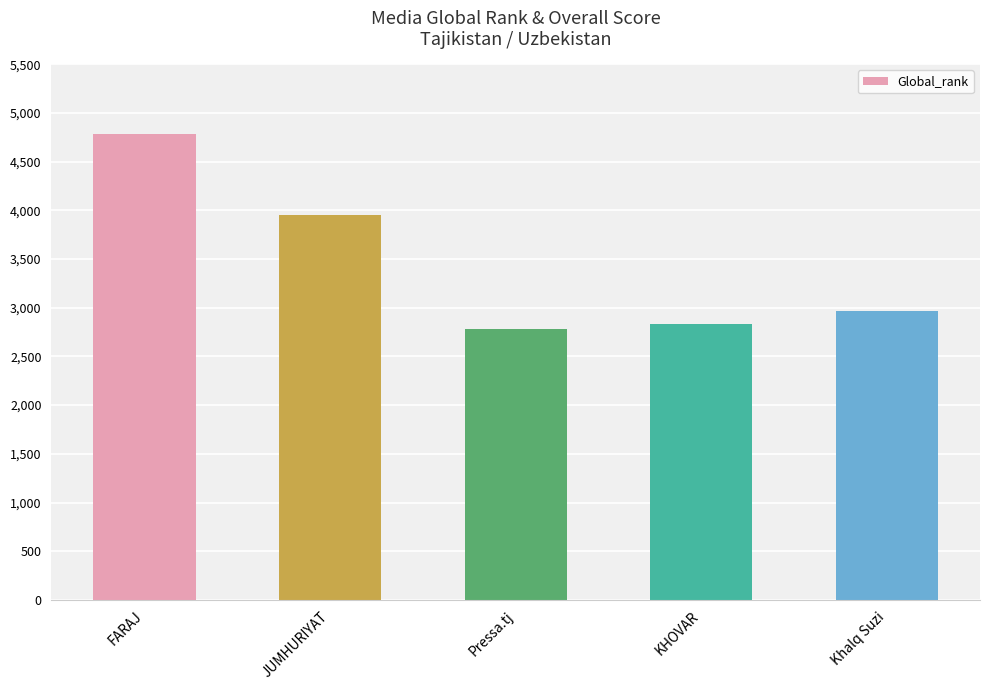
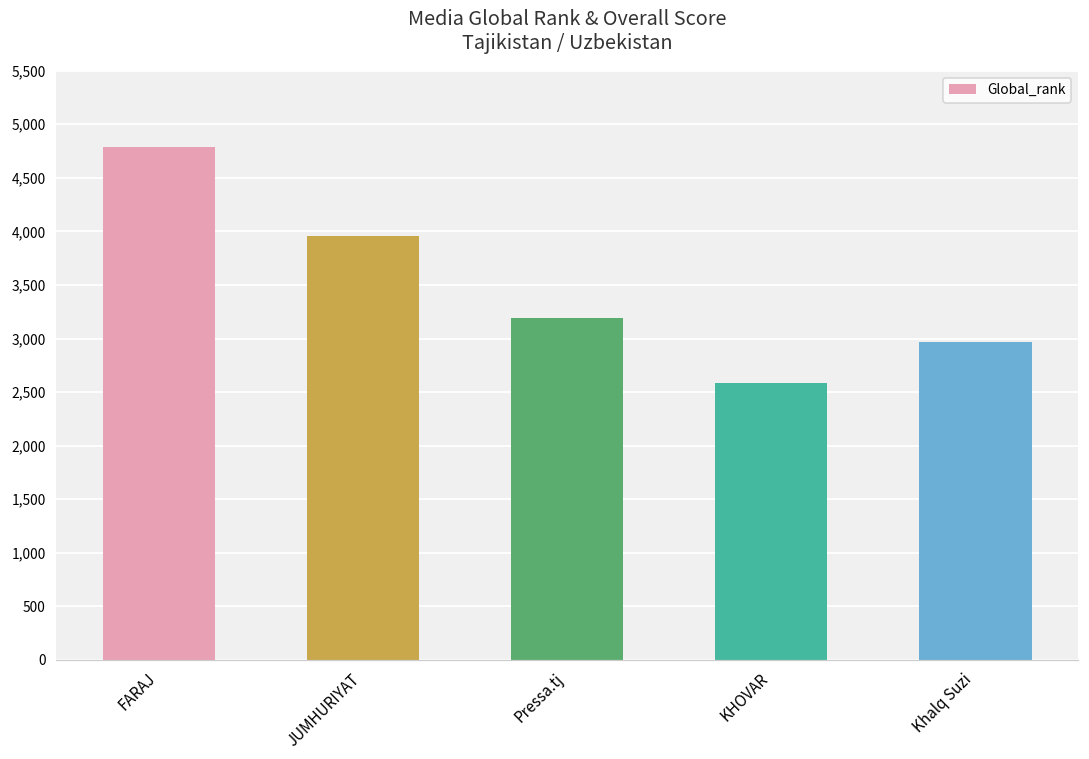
Pressa.tj: 2,800 -> 3,200
KHOVAR: 2,800 -> 2,600
